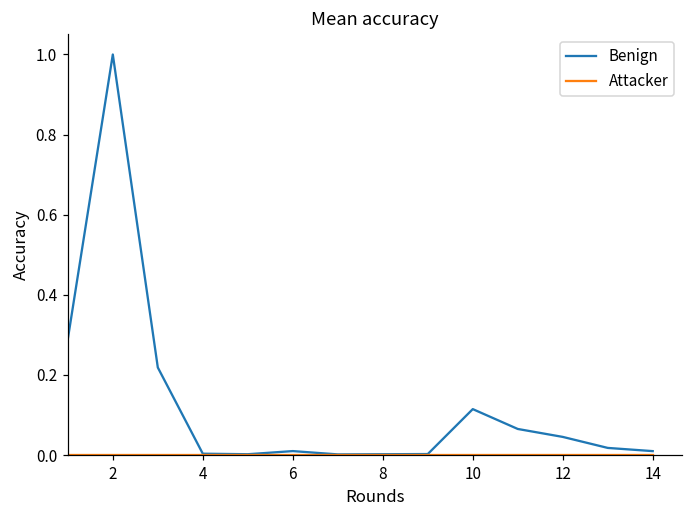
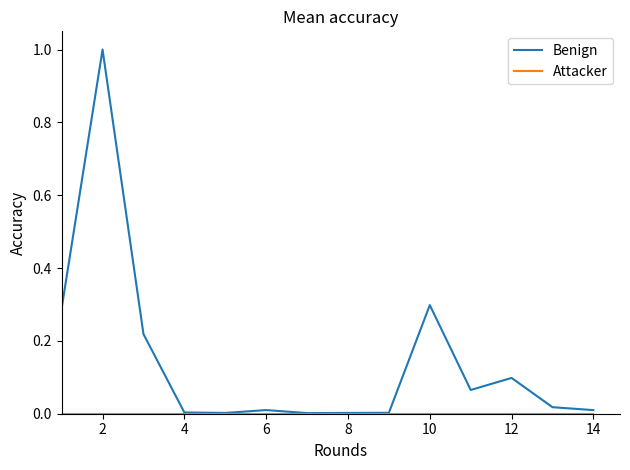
Benign, 10: 0.11 -> 0.30
Benign, 12: 0.05 -> 0.10
